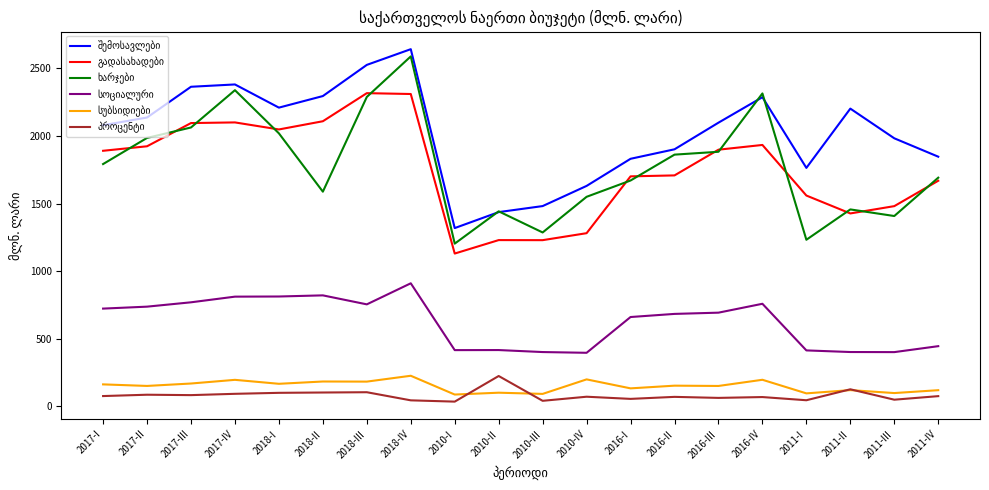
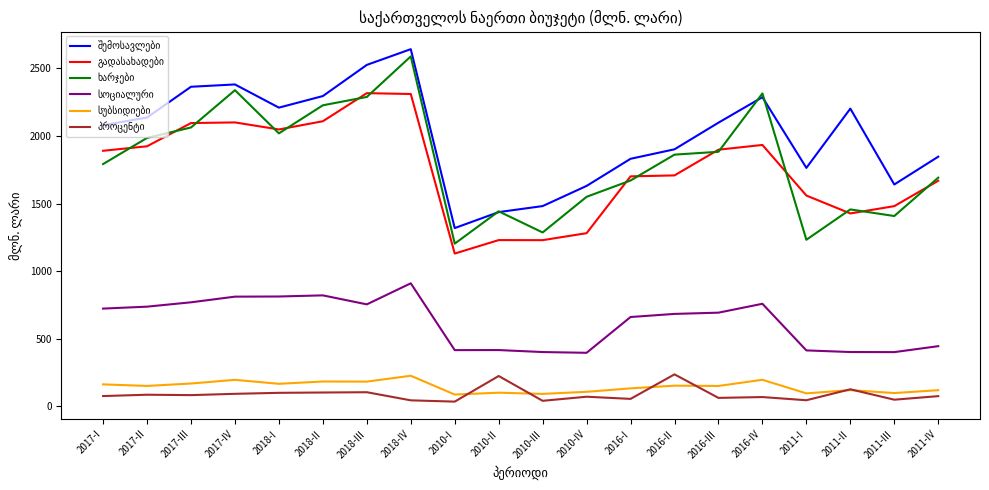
ხარჯები, 2018-II: 1590 -> 2230
სუბსიდიები, 2010-IV: 200 -> 110
პროცენტი, 2016-II: 70 -> 230
შემოსავლები, 2011-III: 1980 -> 1640
